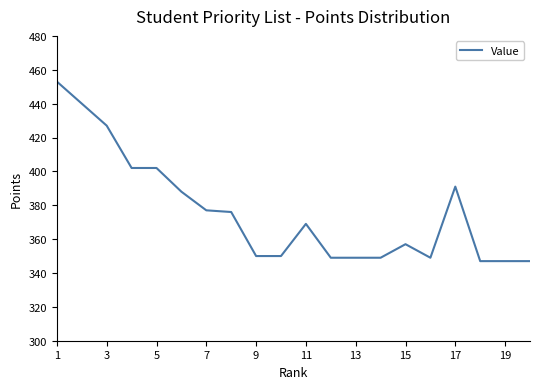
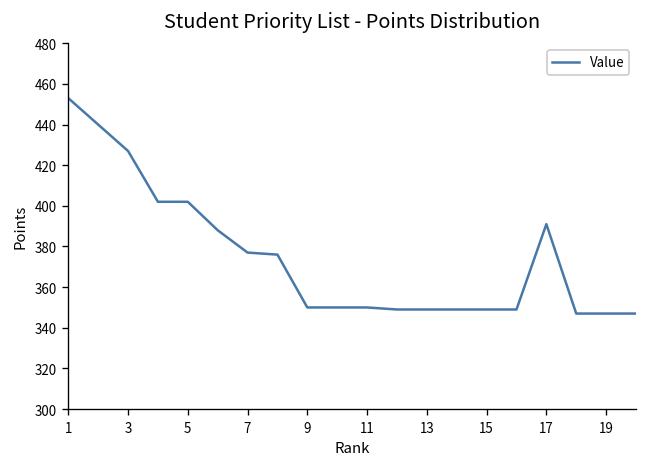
11: 369 -> 350
15: 357 -> 349
